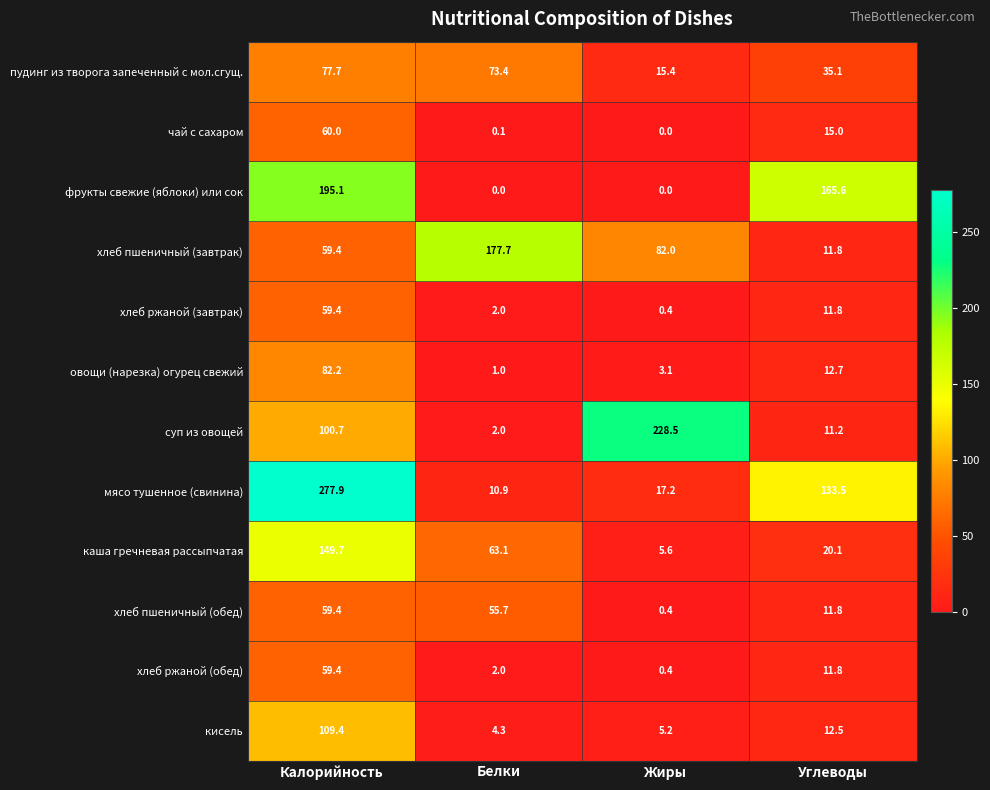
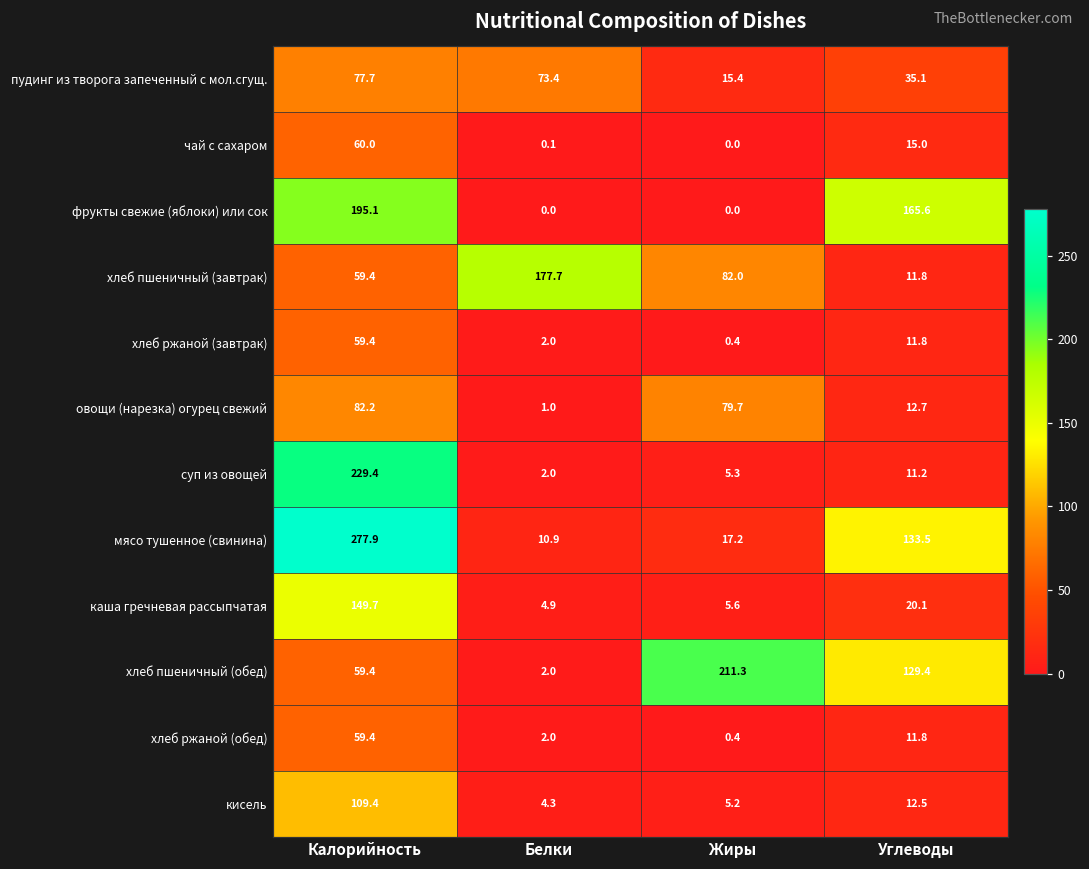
овощи (нарезка) огурец свежий, Жиры: 3.1 -> 79.7
суп из овощей, Калорийность: 100.7 -> 229.4
суп из овощей, Жиры: 228.5 -> 5.3
каша гречневая рассыпчатая, Белки: 63.1 -> 4.9
хлеб пшеничный (обед), Белки: 55.7 -> 2.0
хлеб пшеничный (обед), Жиры: 0.4 -> 211.3
хлеб пшеничный (обед), Углеводы: 11.8 -> 129.4
